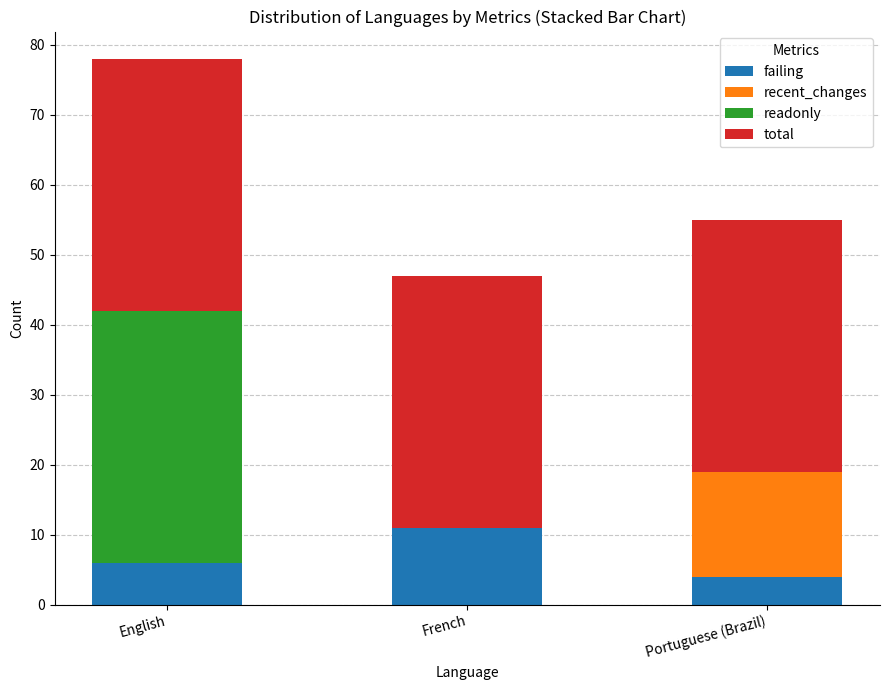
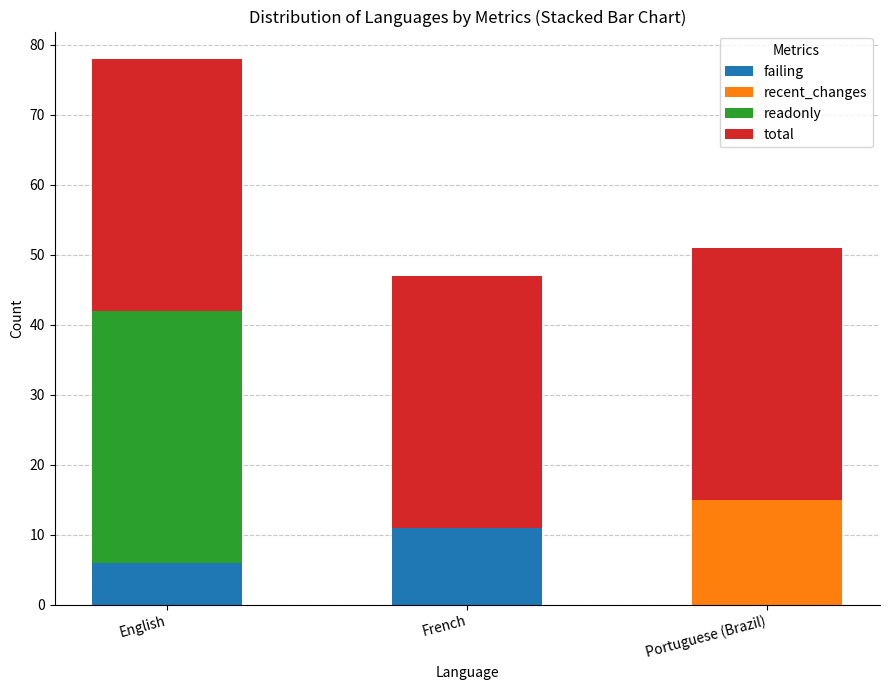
failing, Portuguese (Brazil): 4 -> 0
